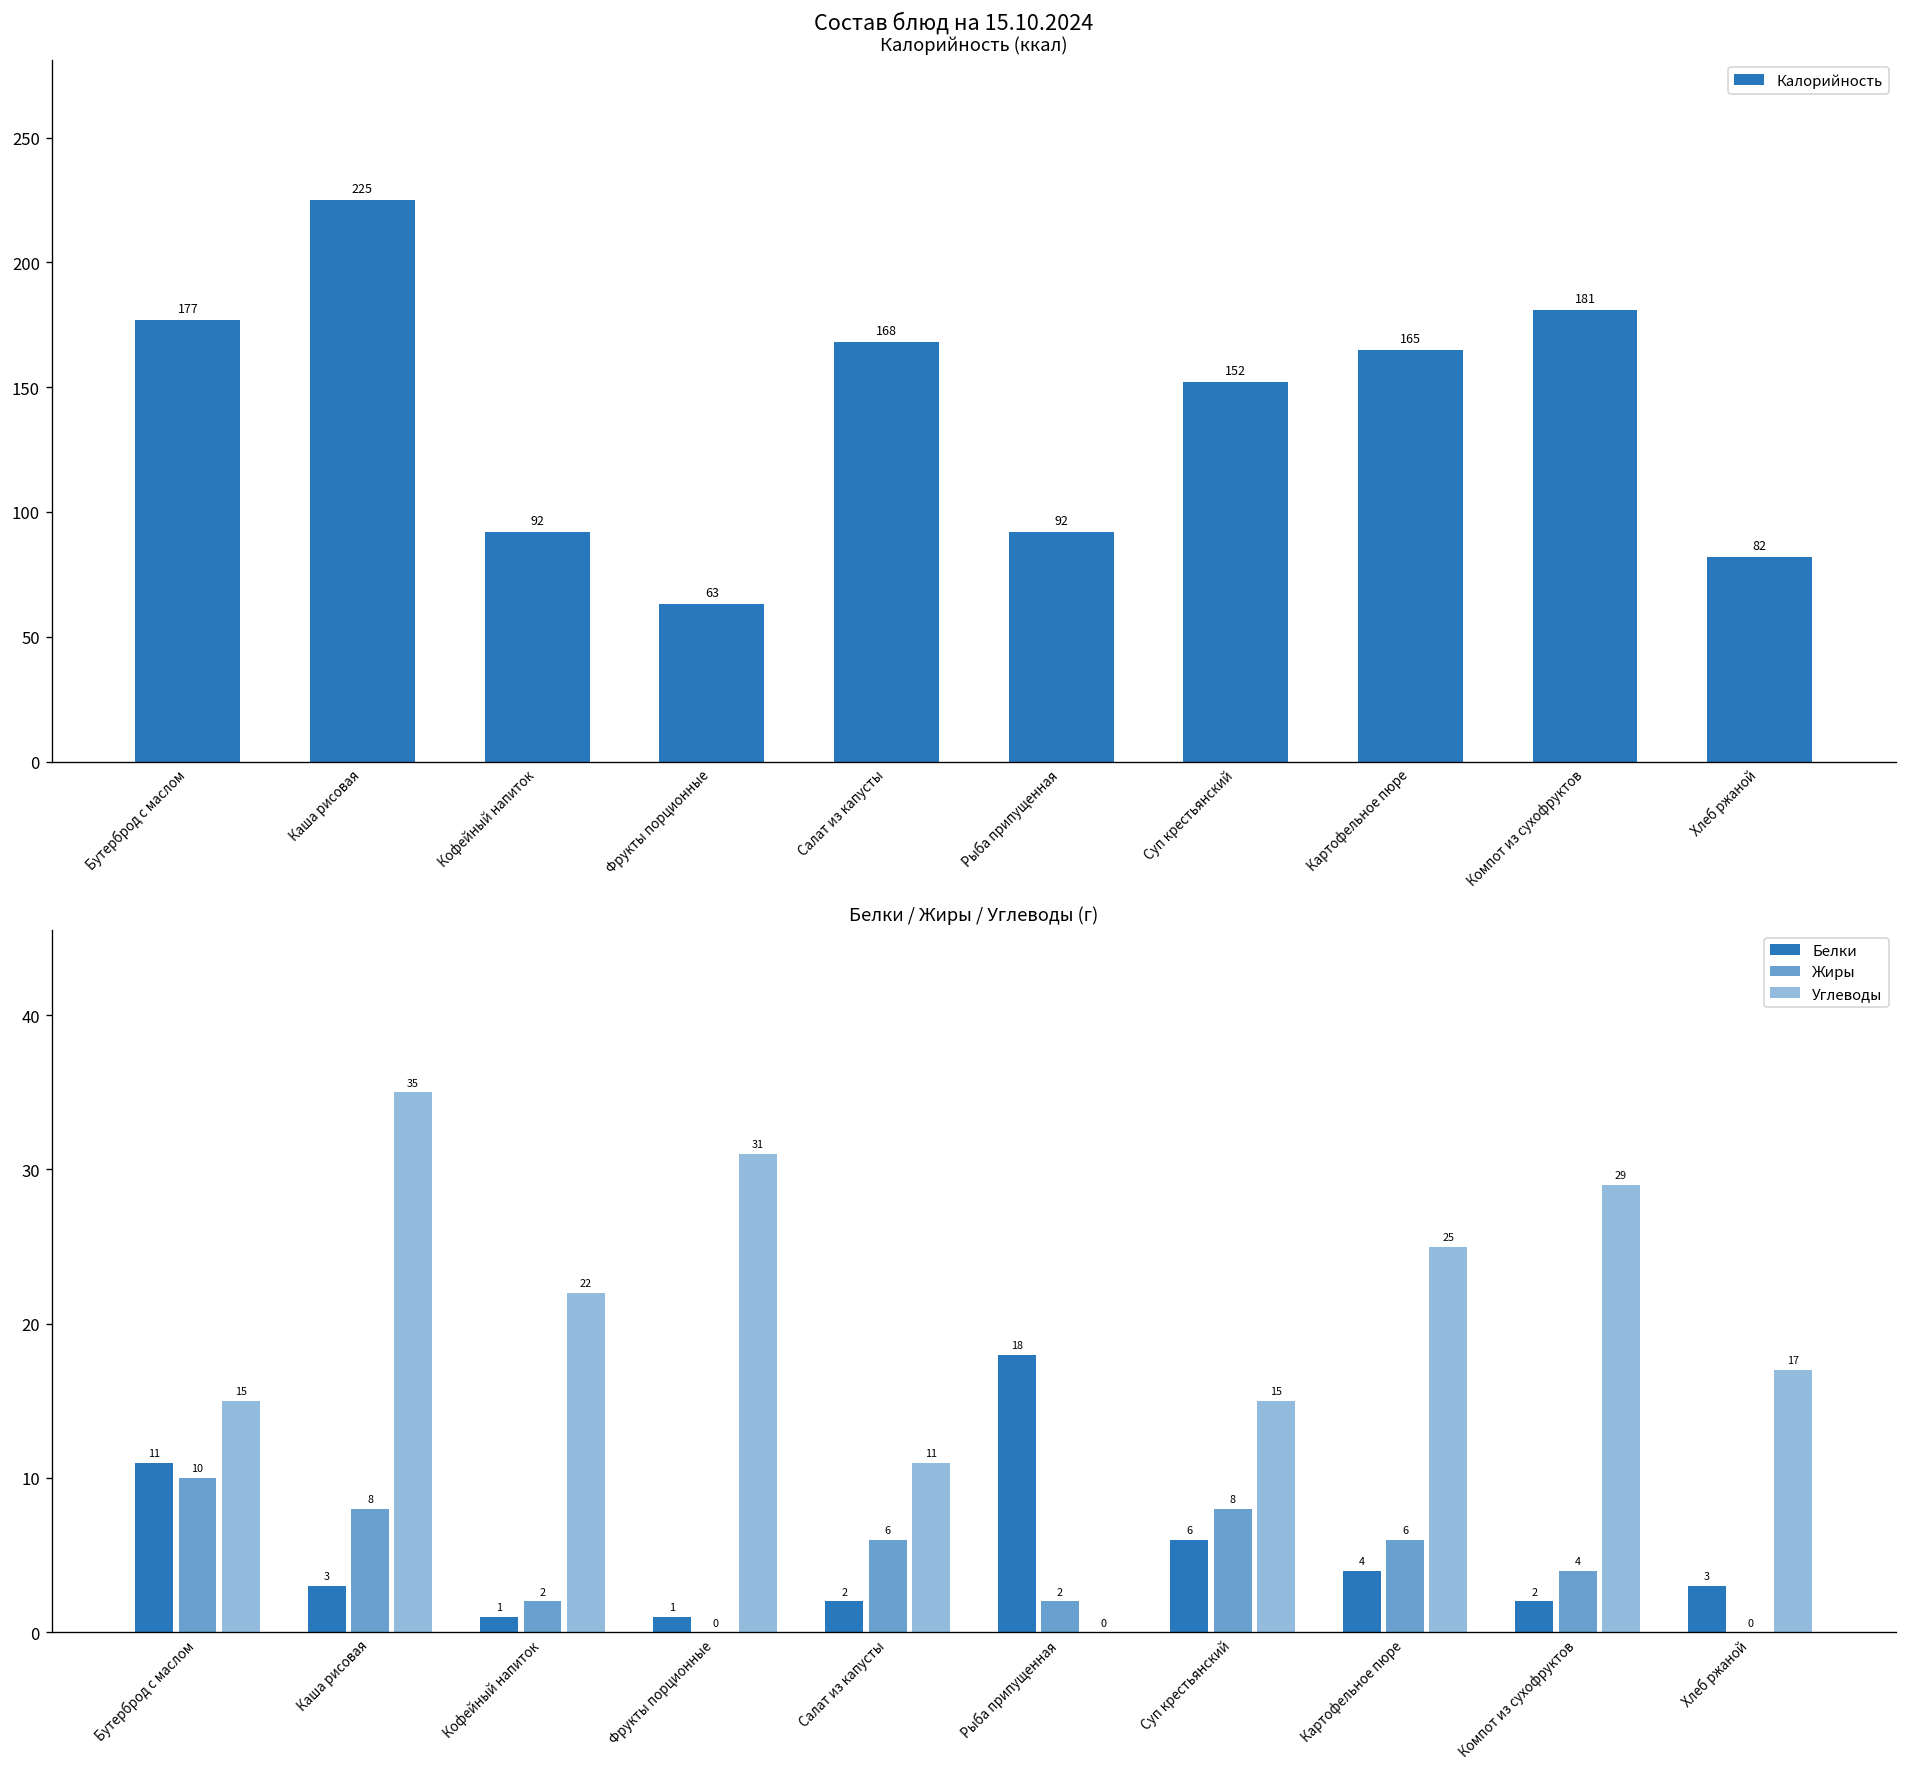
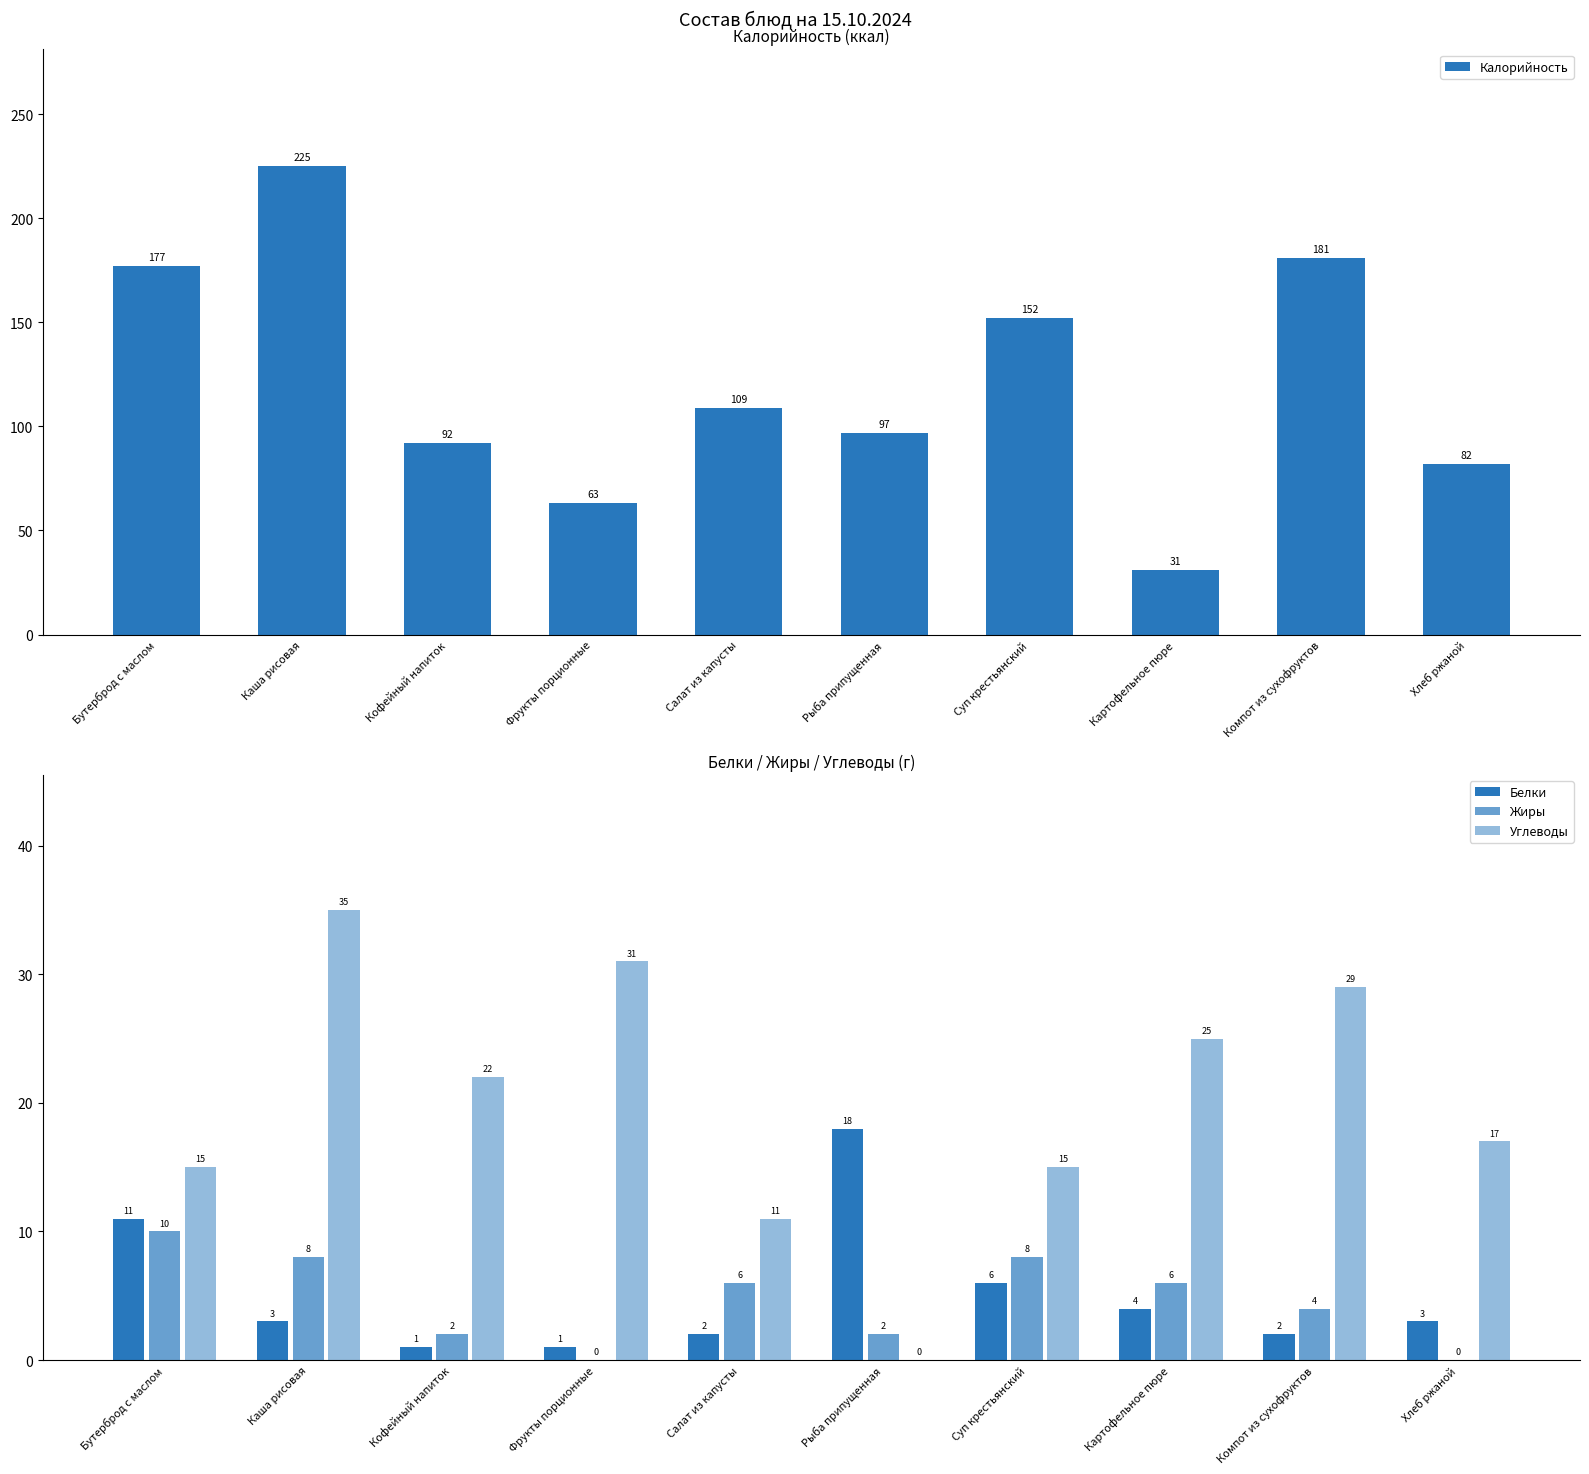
Калорийность (ккал), Салат из капусты: 168 -> 109
Калорийность (ккал), Рыба припущенная: 92 -> 97
Калорийность (ккал), Картофельное пюре: 165 -> 31
